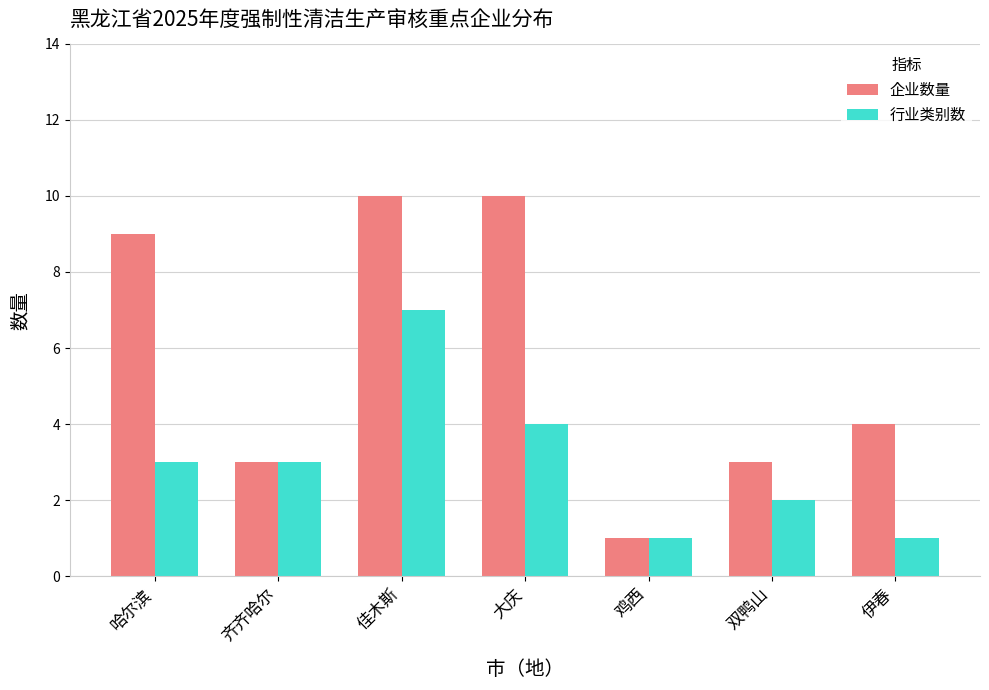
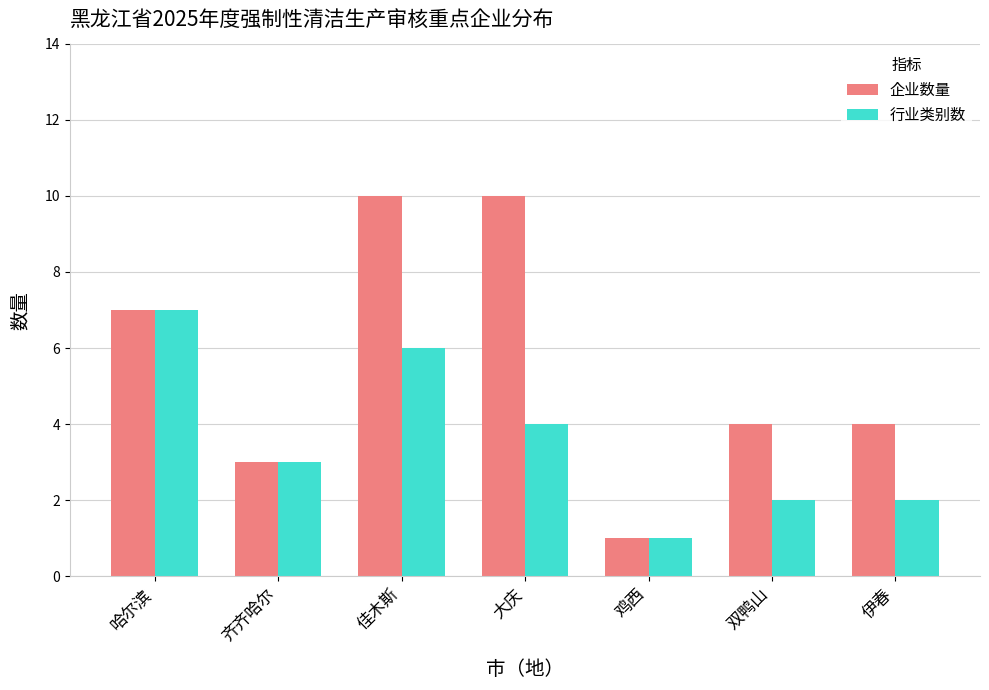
企业数量, 哈尔滨: 9 -> 7
行业类别数, 哈尔滨: 3 -> 7
行业类别数, 佳木斯: 7 -> 6
企业数量, 双鸭山: 3 -> 4
行业类别数, 伊春: 1 -> 2
